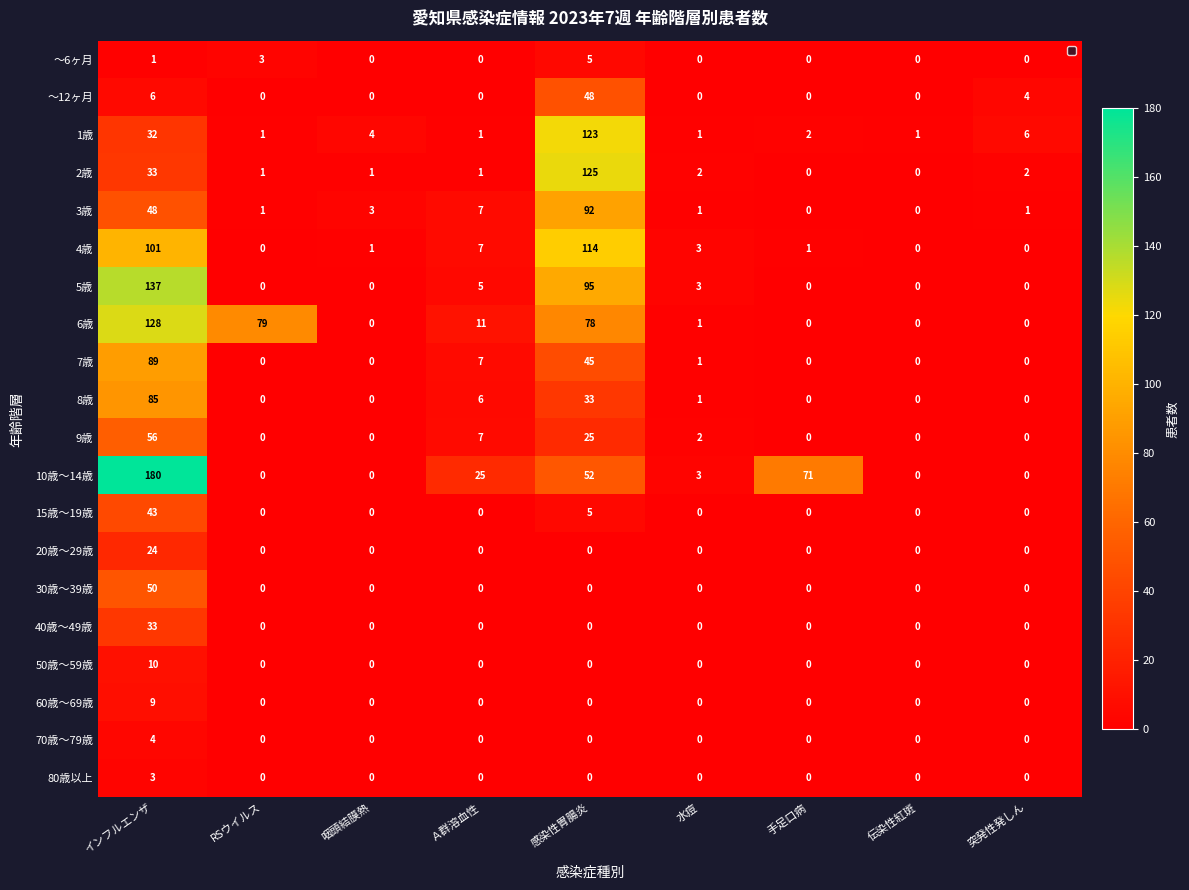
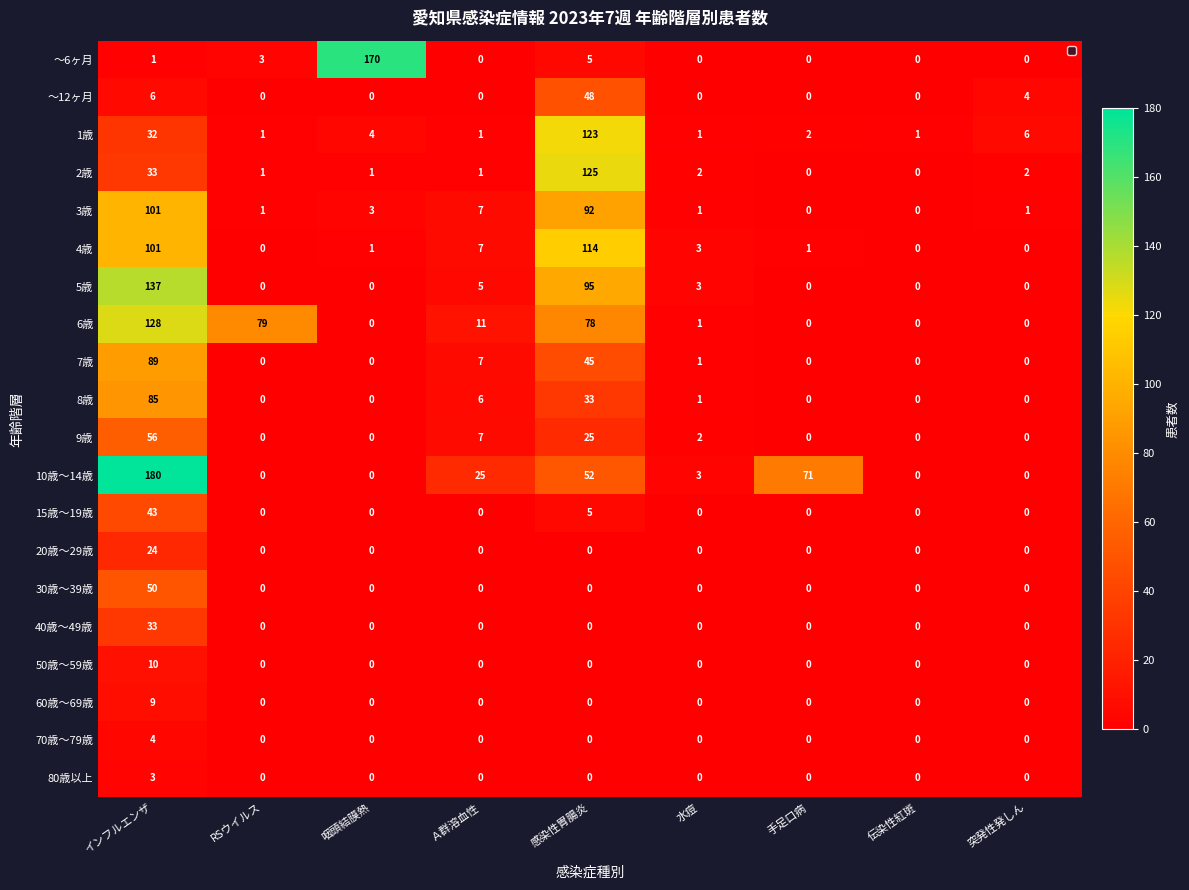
～6ヶ月, 咽頭結膜熱: 0 -> 170
3歳, インフルエンザ: 48 -> 101
